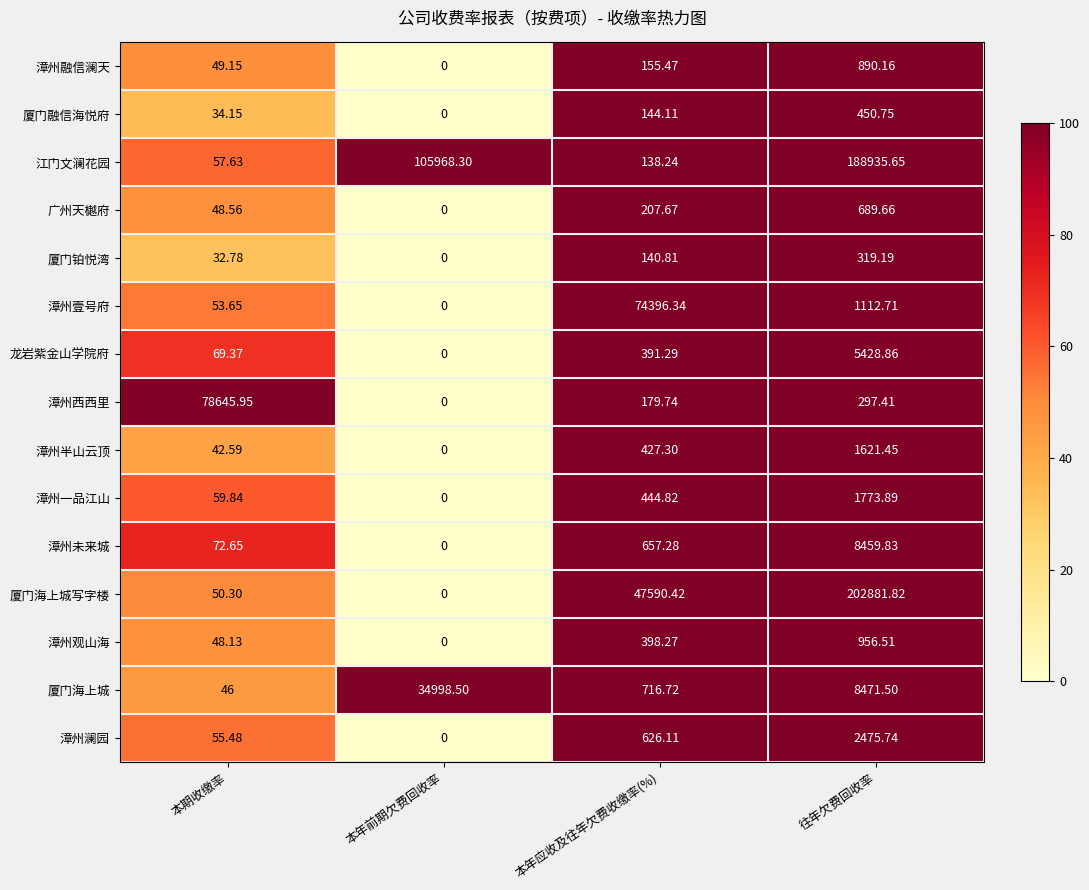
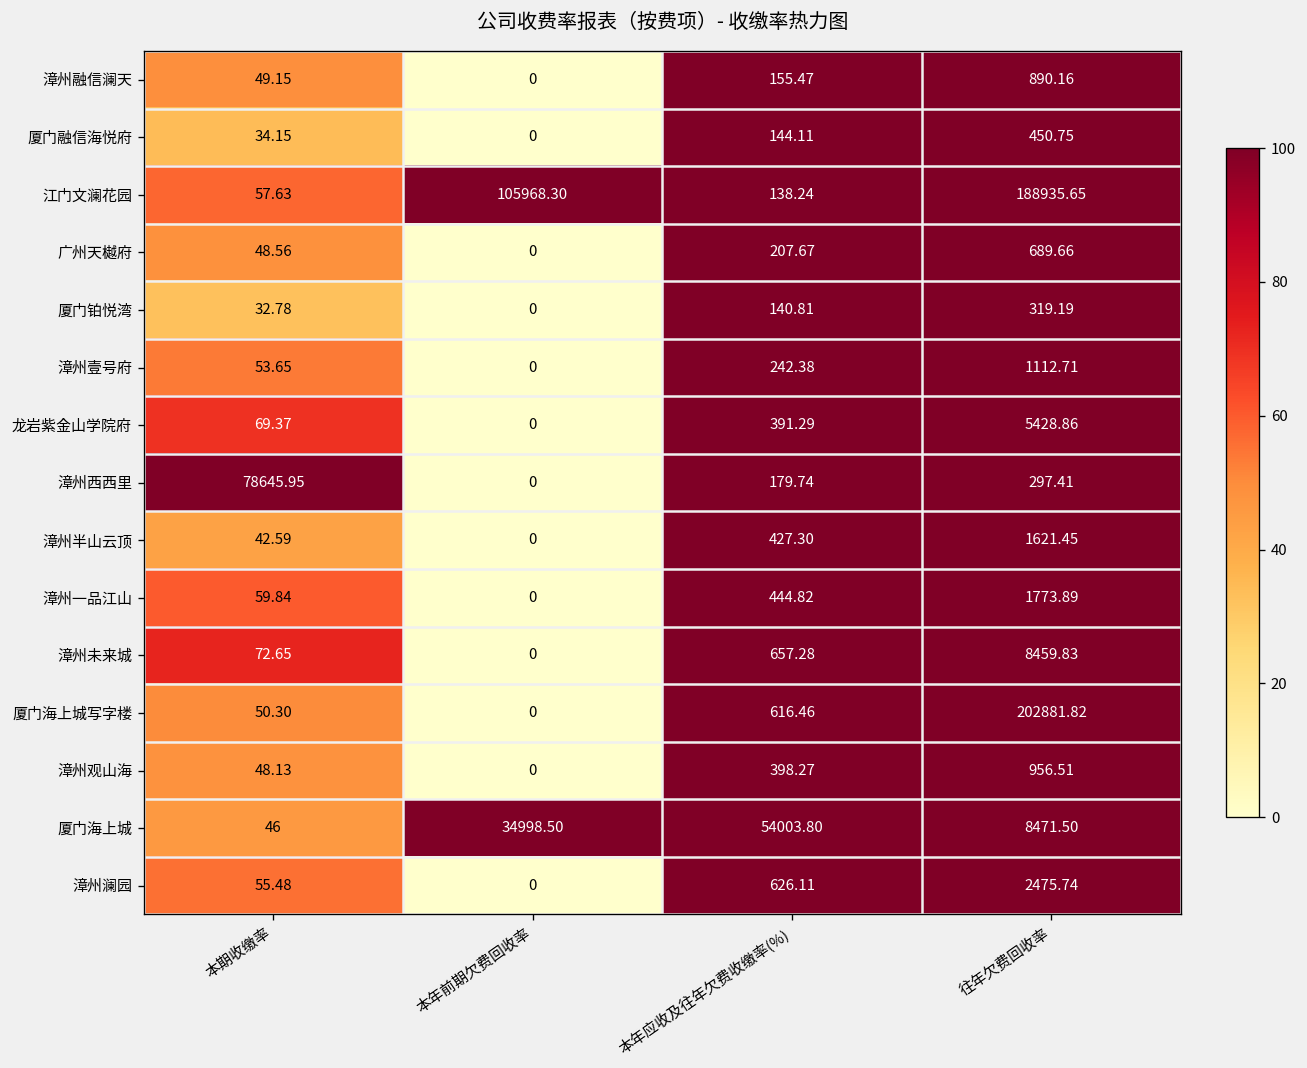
漳州壹号府, 本年应收及往年欠费收缴率(%): 74396.34 -> 242.38
厦门海上城写字楼, 本年应收及往年欠费收缴率(%): 47590.42 -> 616.46
厦门海上城, 本年应收及往年欠费收缴率(%): 716.72 -> 54003.80
